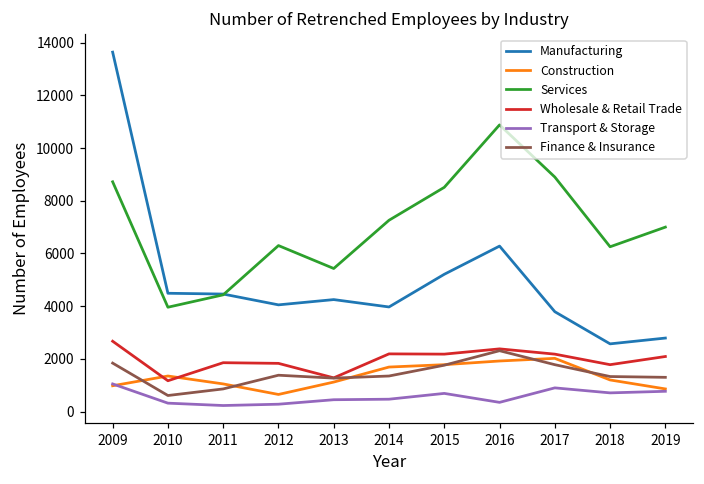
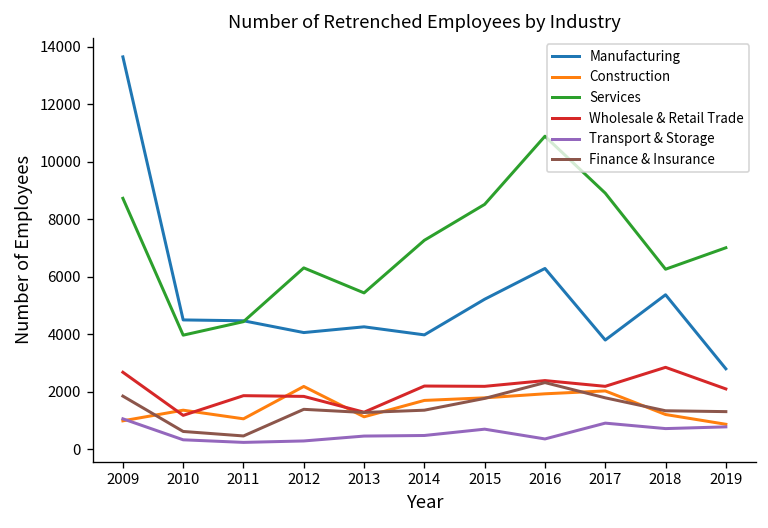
Finance & Insurance, 2011: 900 -> 500
Construction, 2012: 700 -> 2200
Manufacturing, 2018: 2600 -> 5400
Wholesale & Retail Trade, 2018: 1800 -> 2800
